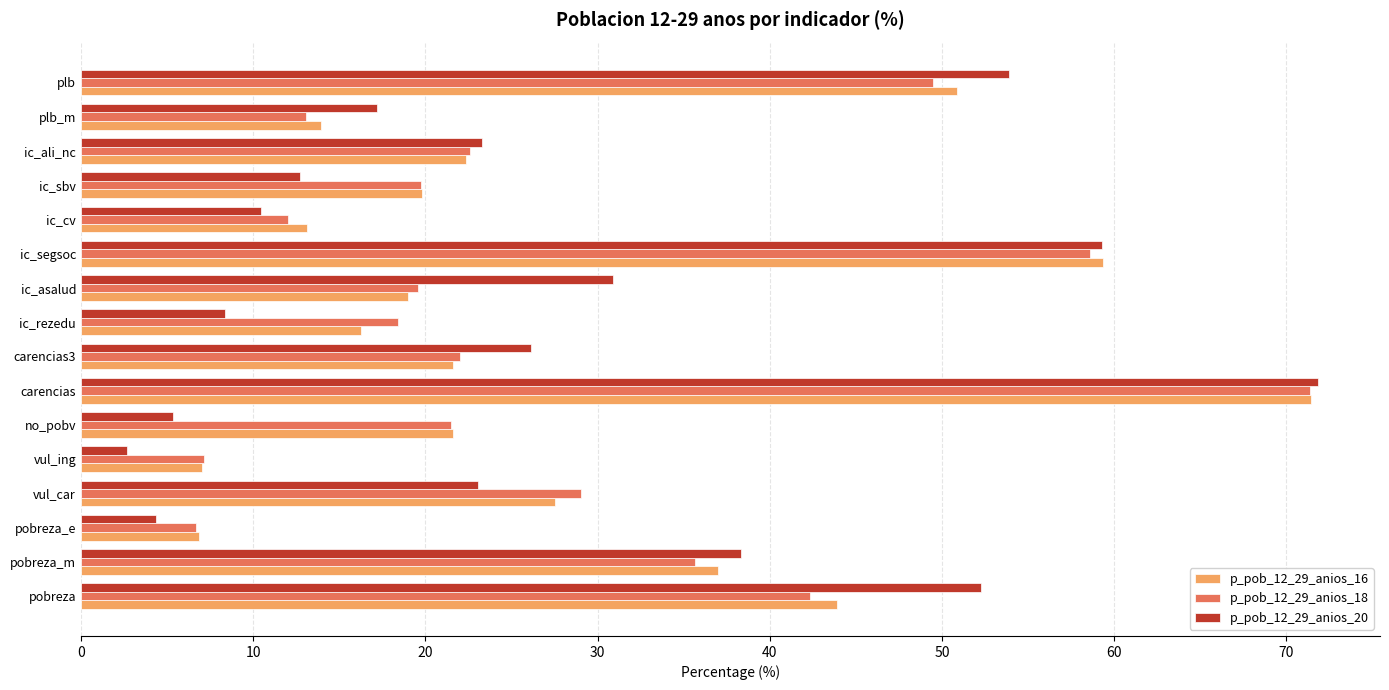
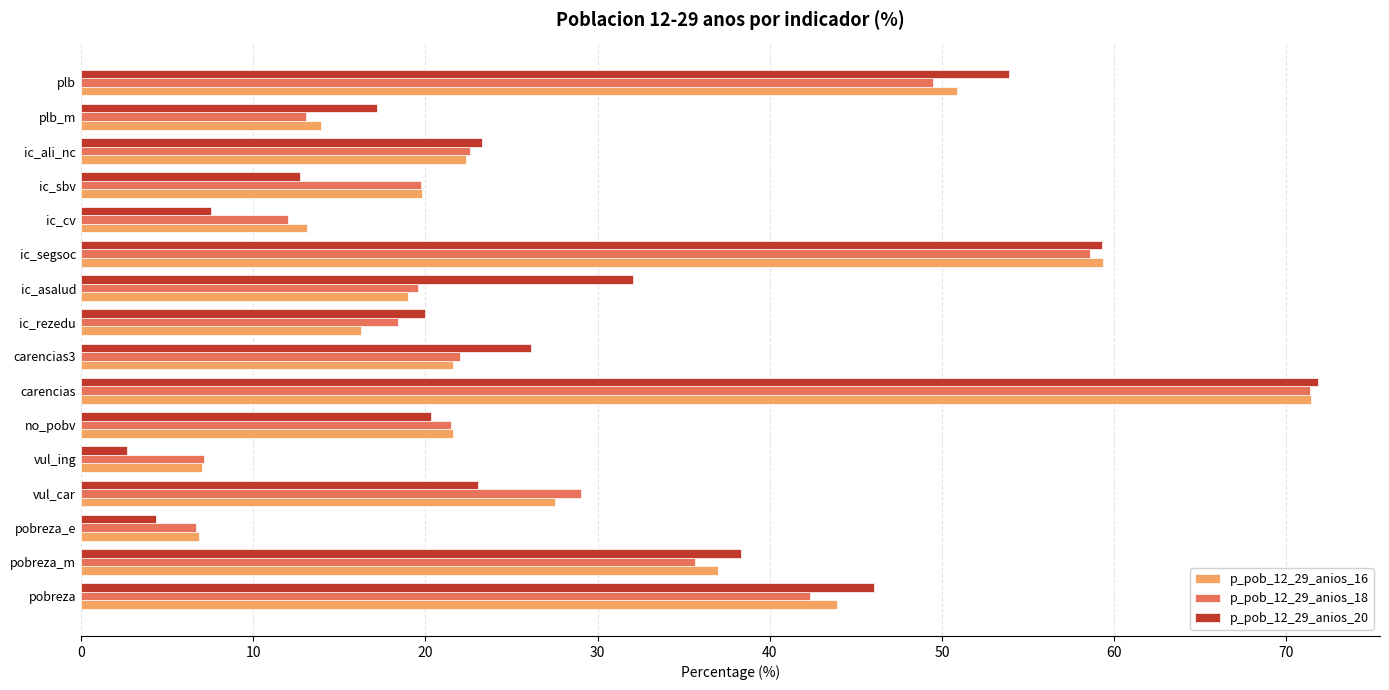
p_pob_12_29_anios_20, ic_cv: 10.5 -> 7.6
p_pob_12_29_anios_20, ic_asalud: 30.9 -> 32.1
p_pob_12_29_anios_20, ic_rezedu: 8.4 -> 20.0
p_pob_12_29_anios_20, no_pobv: 5.3 -> 20.3
p_pob_12_29_anios_20, pobreza: 52.3 -> 46.1
